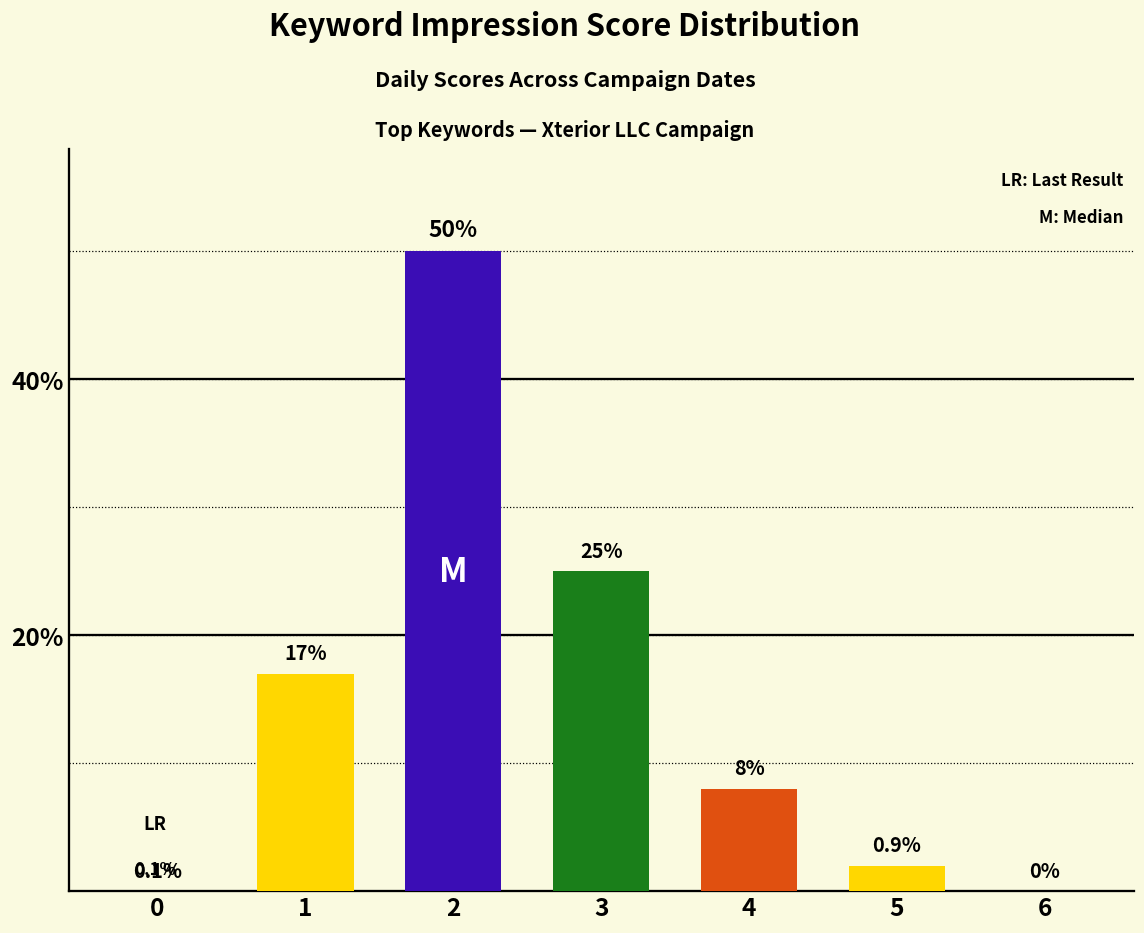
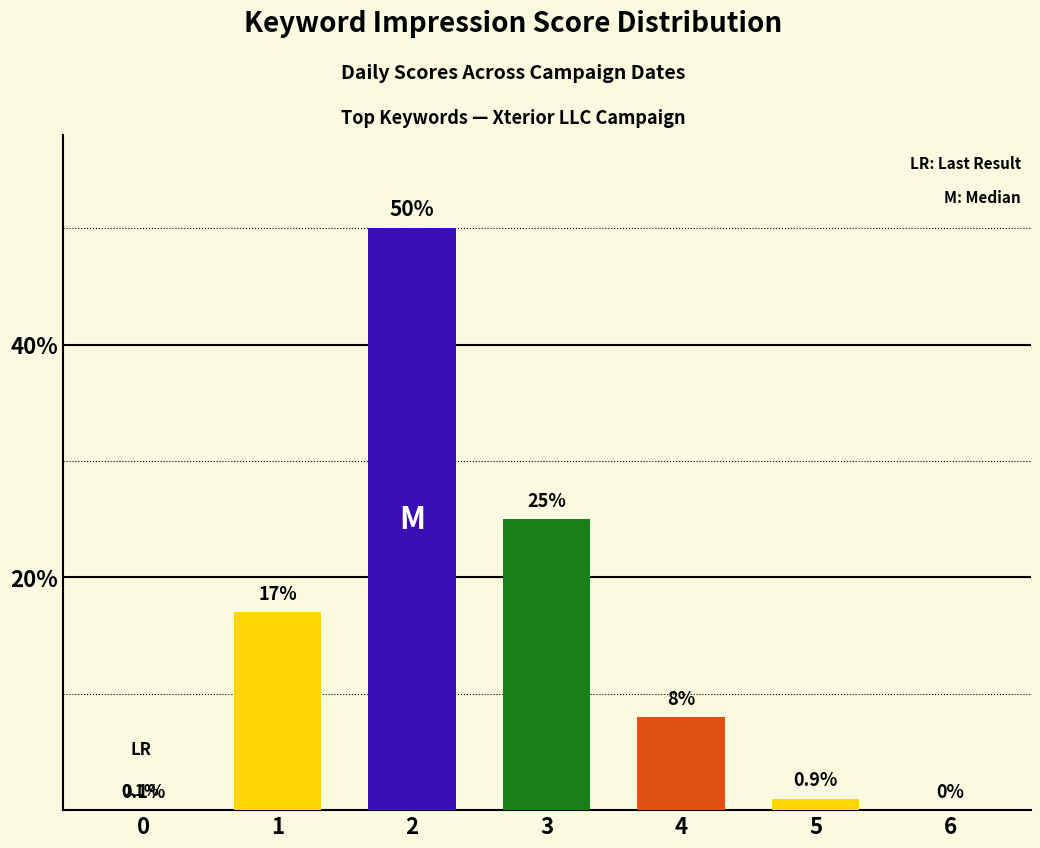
5: 2% -> 1%
